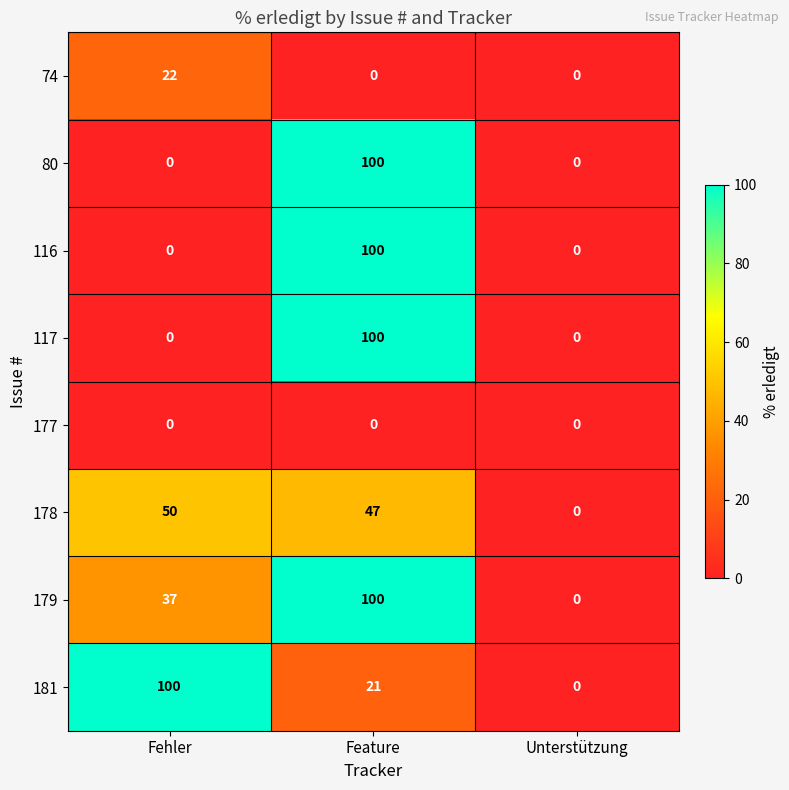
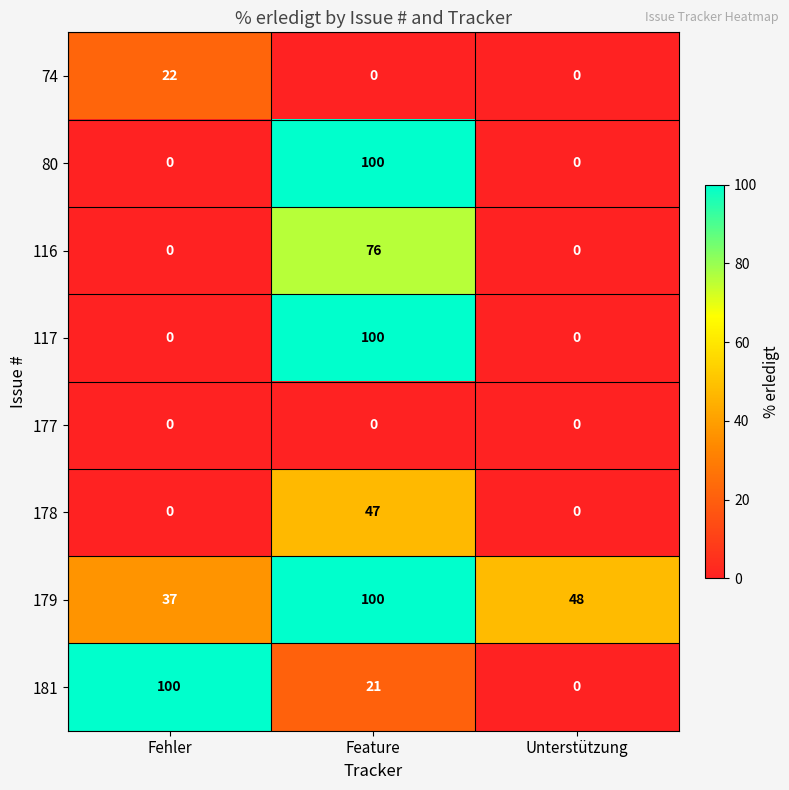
116, Feature: 100 -> 76
178, Fehler: 50 -> 0
179, Unterstützung: 0 -> 48
